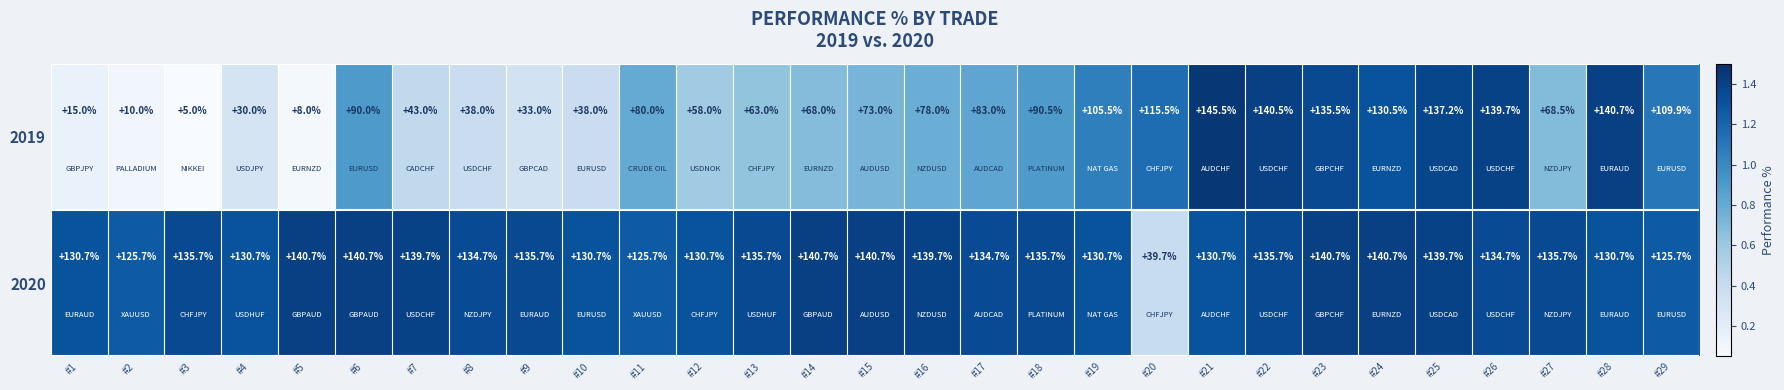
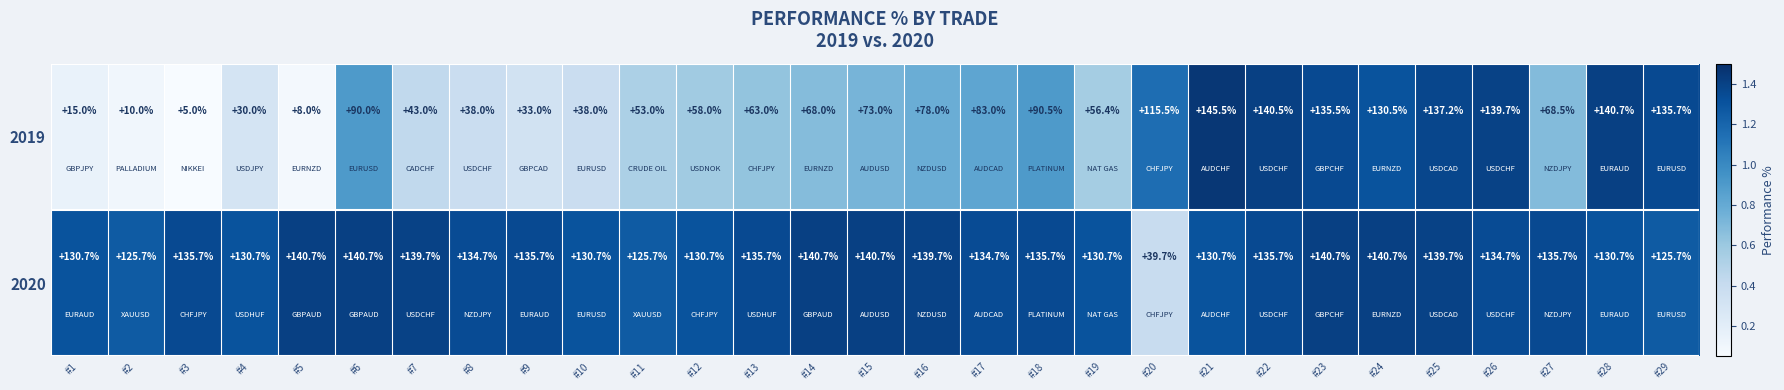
2019, #11: +80.0% -> +53.0%
2019, #19: +105.5% -> +56.4%
2019, #29: +109.9% -> +135.7%
